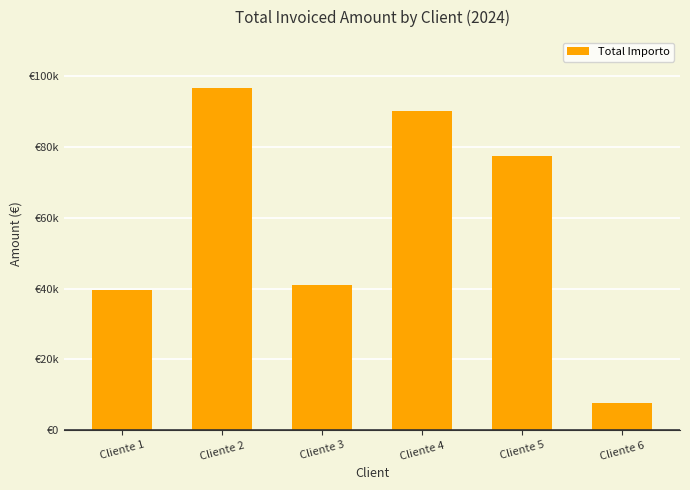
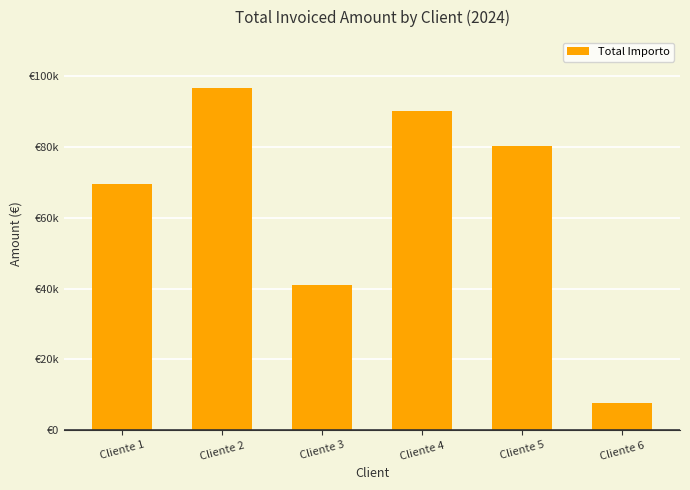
Cliente 1: €40000 -> €70000
Cliente 5: €78000 -> €80000
